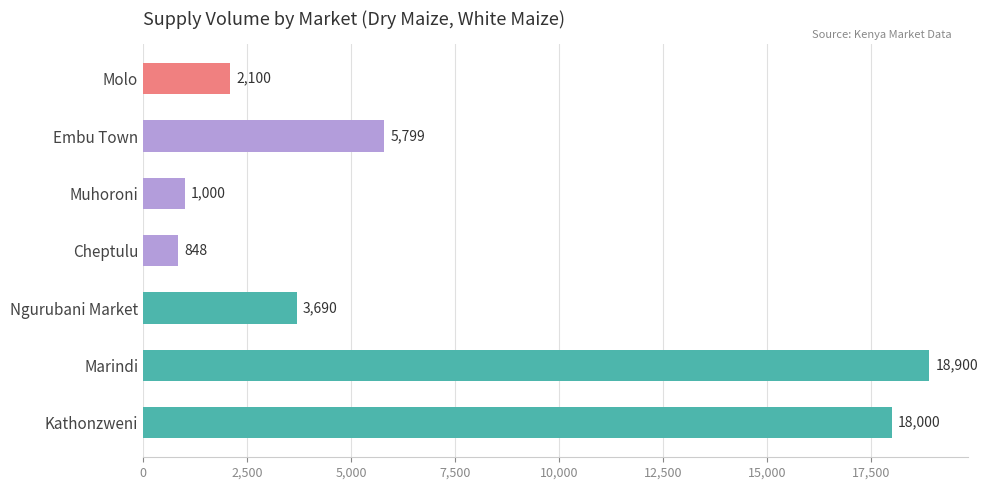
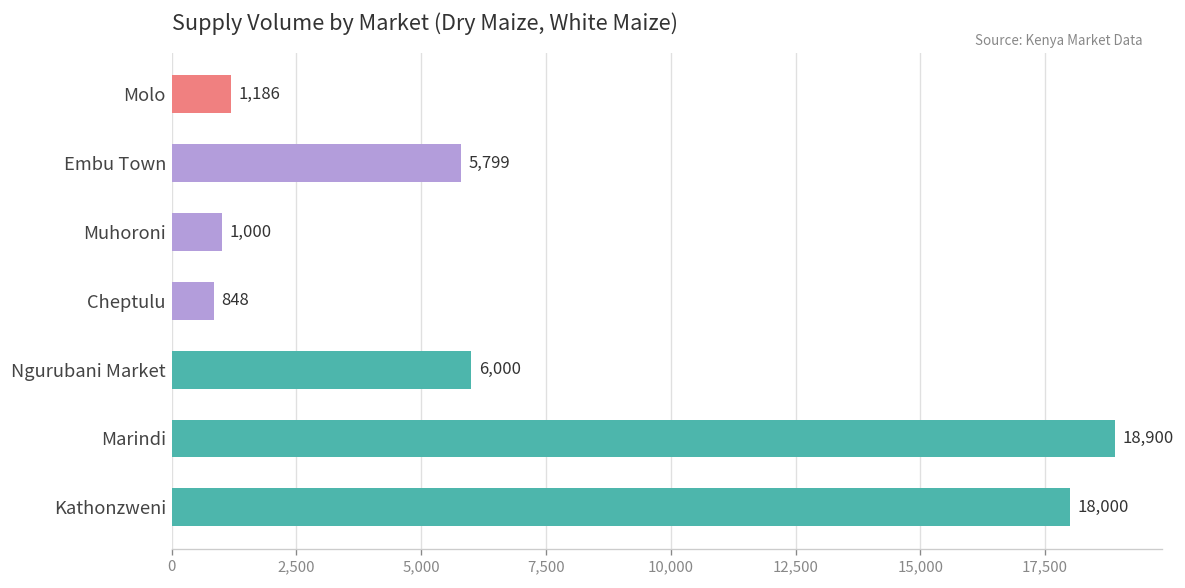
Molo: 2,100 -> 1,186
Ngurubani Market: 3,690 -> 6,000
